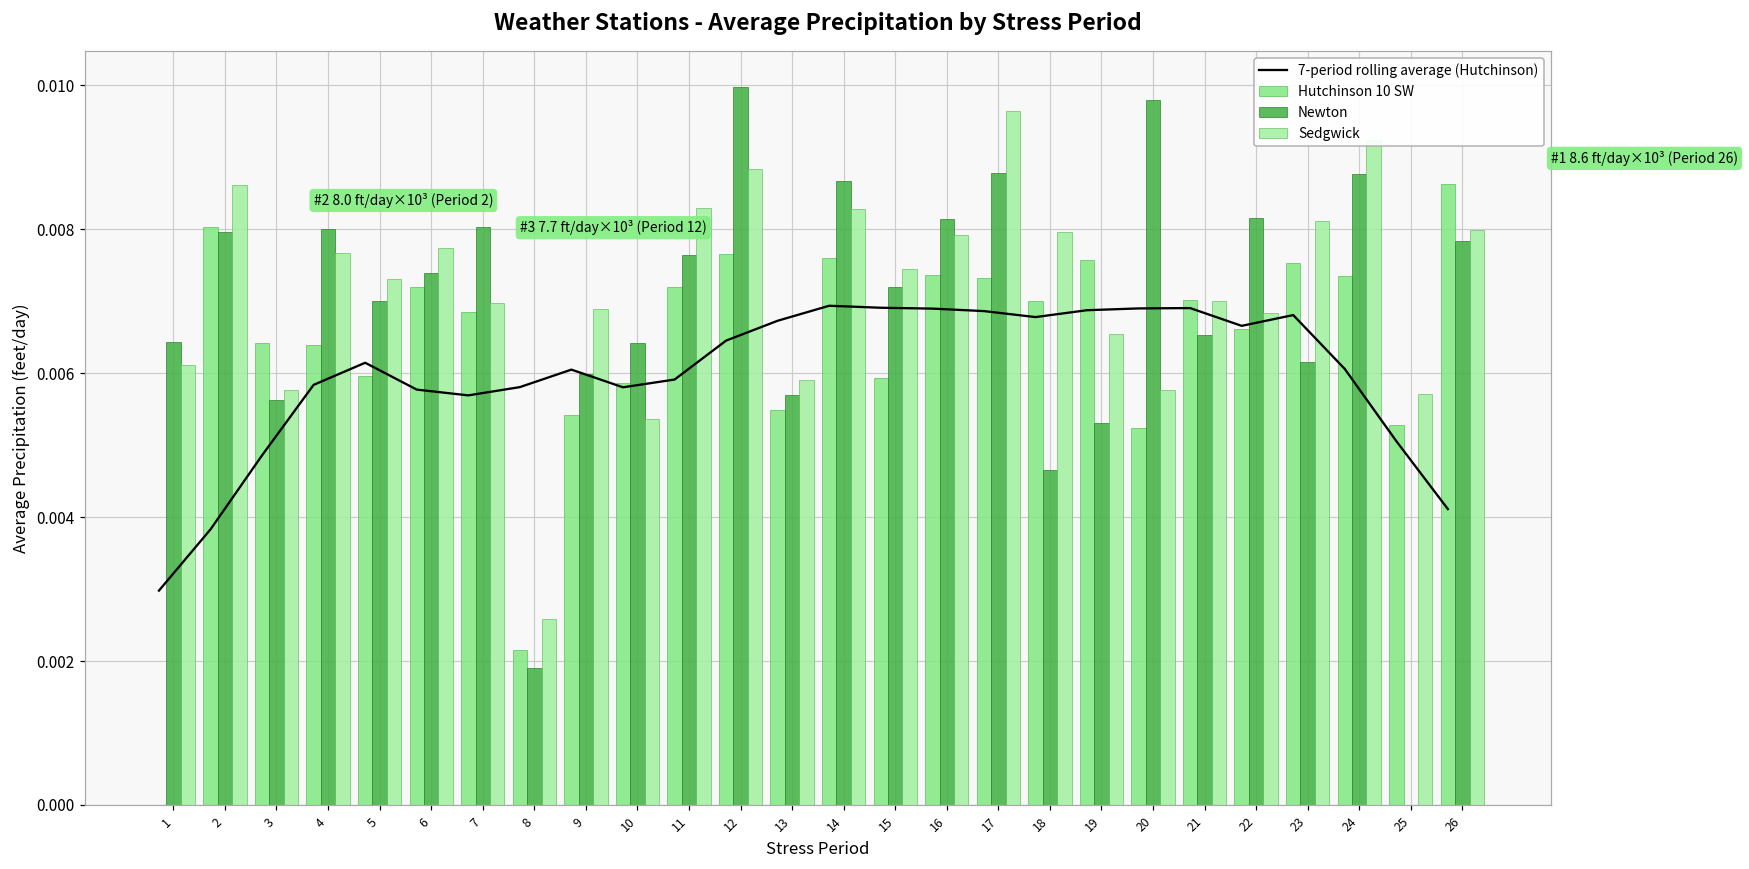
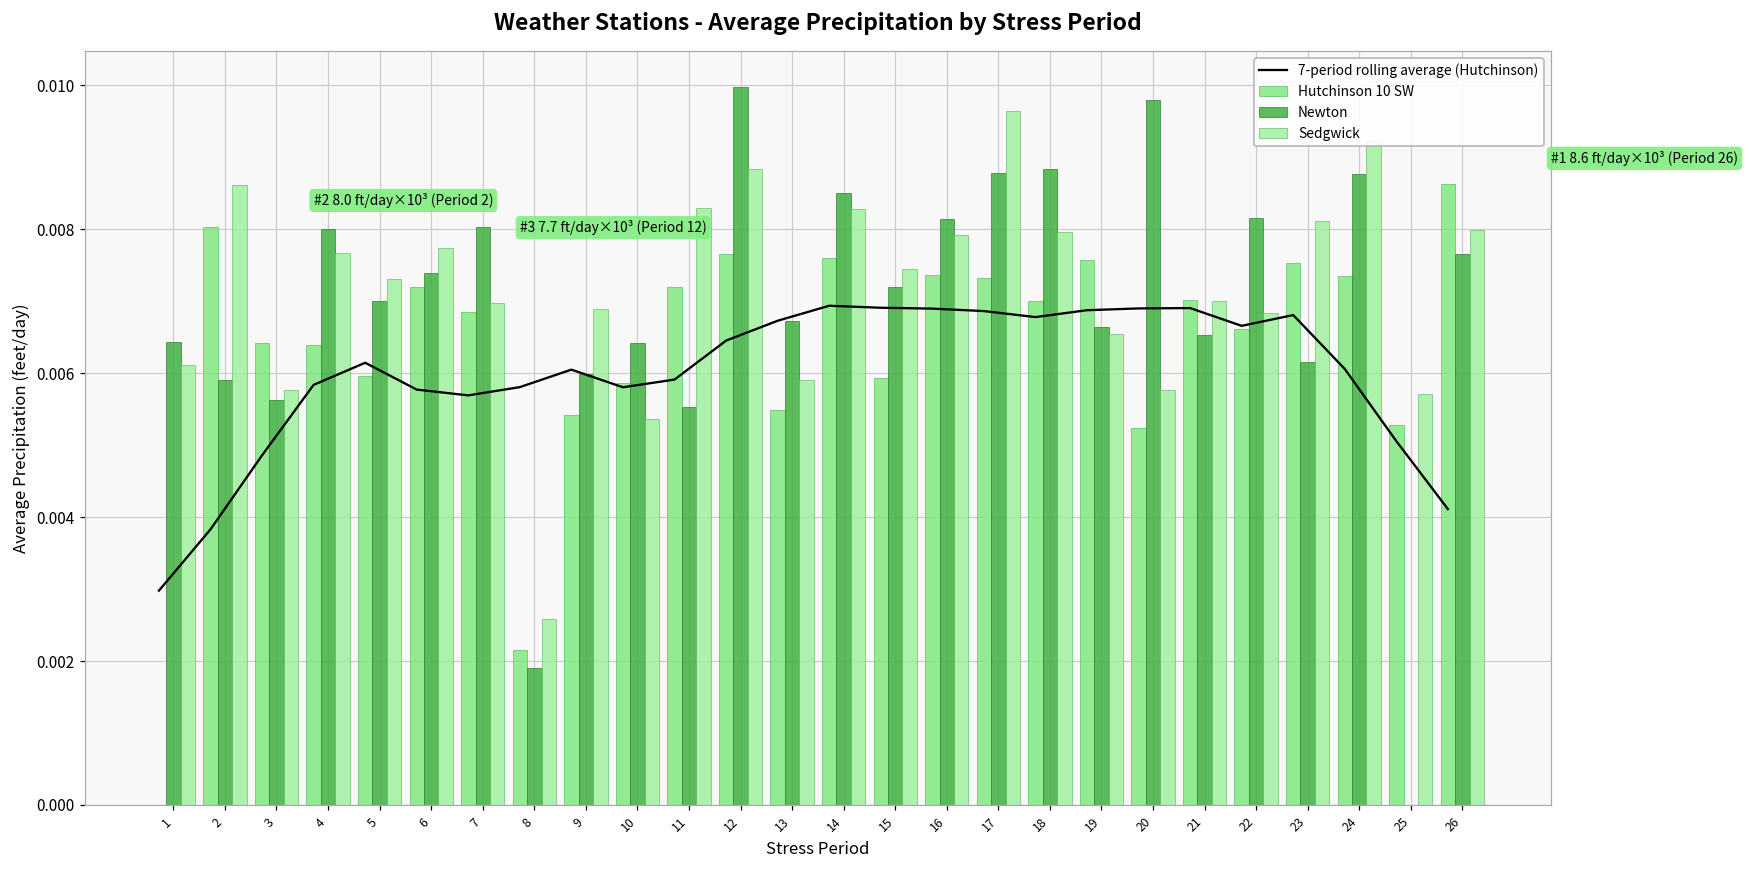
Newton, 2: 0.0080 -> 0.0059
Newton, 11: 0.0076 -> 0.0055
Newton, 13: 0.0057 -> 0.0067
Newton, 14: 0.0087 -> 0.0085
Newton, 18: 0.0047 -> 0.0088
Newton, 19: 0.0053 -> 0.0066
Newton, 26: 0.0078 -> 0.0077
